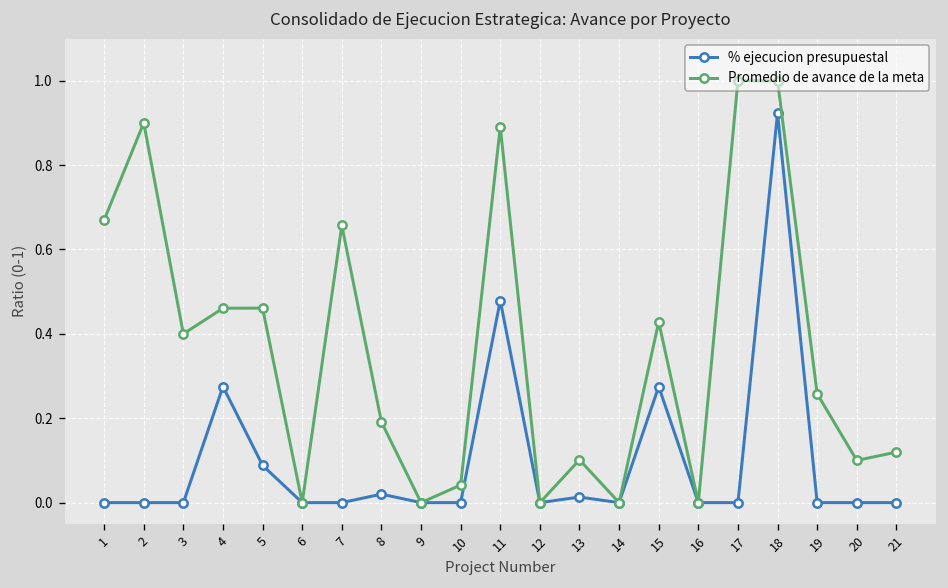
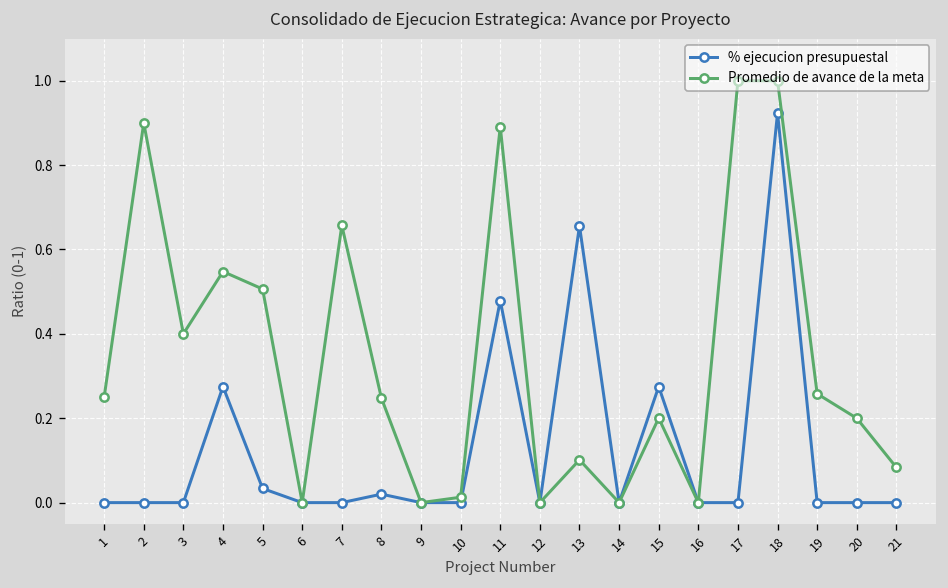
Promedio de avance de la meta, 1: 0.67 -> 0.25
Promedio de avance de la meta, 4: 0.46 -> 0.55
% ejecucion presupuestal, 5: 0.09 -> 0.03
Promedio de avance de la meta, 5: 0.46 -> 0.51
Promedio de avance de la meta, 8: 0.19 -> 0.25
Promedio de avance de la meta, 10: 0.04 -> 0.01
% ejecucion presupuestal, 13: 0.01 -> 0.66
Promedio de avance de la meta, 15: 0.43 -> 0.20
Promedio de avance de la meta, 20: 0.1 -> 0.2
Promedio de avance de la meta, 21: 0.12 -> 0.08
